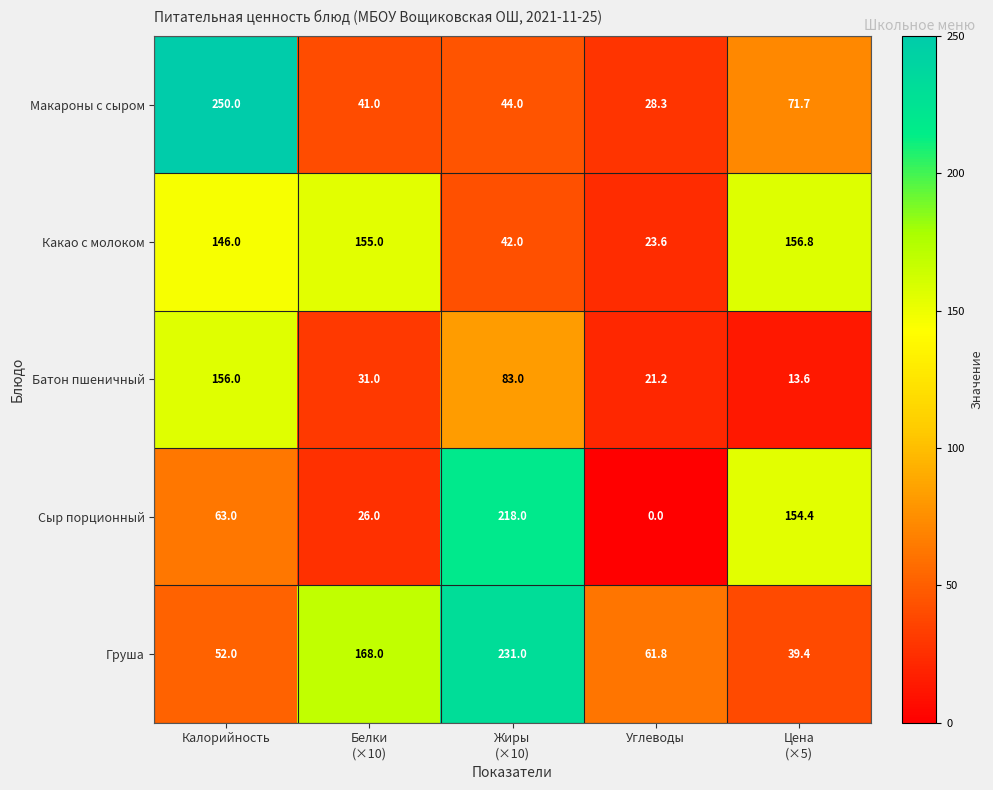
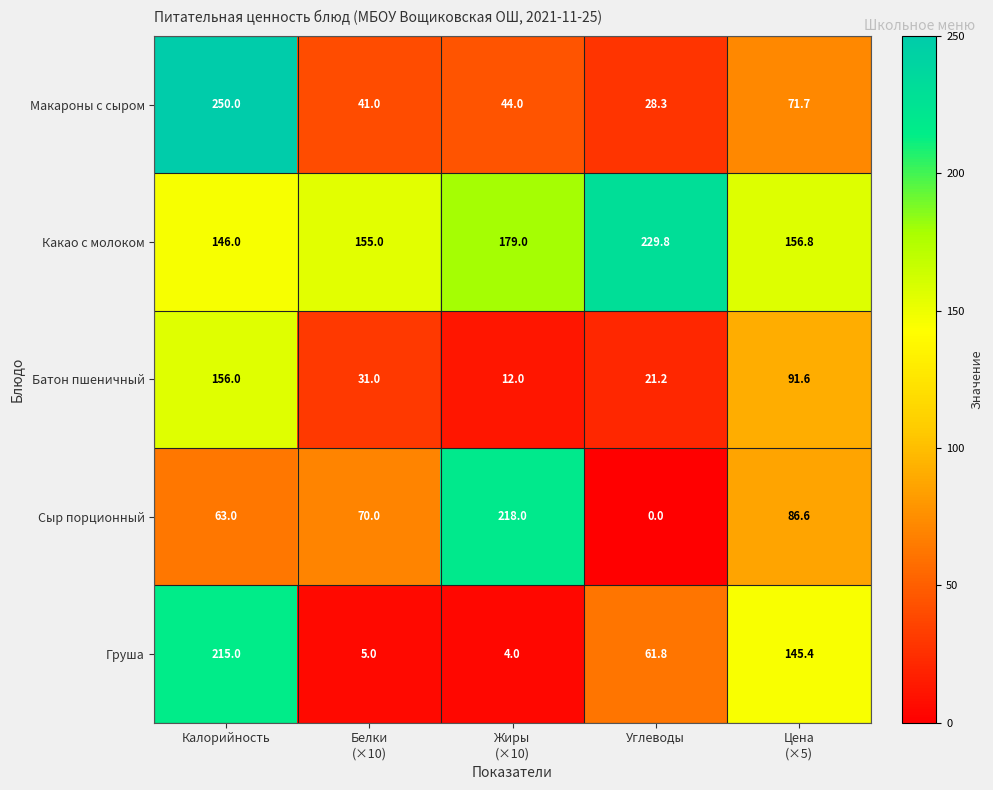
Какао с молоком, Жиры (×10): 42.0 -> 179.0
Какао с молоком, Углеводы: 23.6 -> 229.8
Батон пшеничный, Жиры (×10): 83.0 -> 12.0
Батон пшеничный, Цена (×5): 13.6 -> 91.6
Сыр порционный, Белки (×10): 26.0 -> 70.0
Сыр порционный, Цена (×5): 154.4 -> 86.6
Груша, Калорийность: 52.0 -> 215.0
Груша, Белки (×10): 168.0 -> 5.0
Груша, Жиры (×10): 231.0 -> 4.0
Груша, Цена (×5): 39.4 -> 145.4
